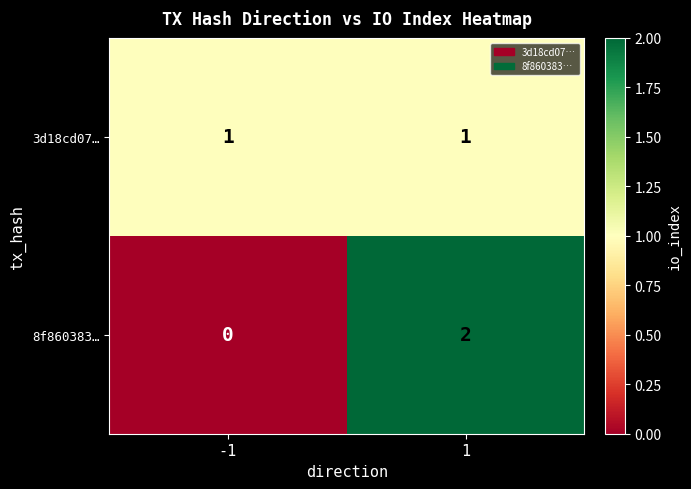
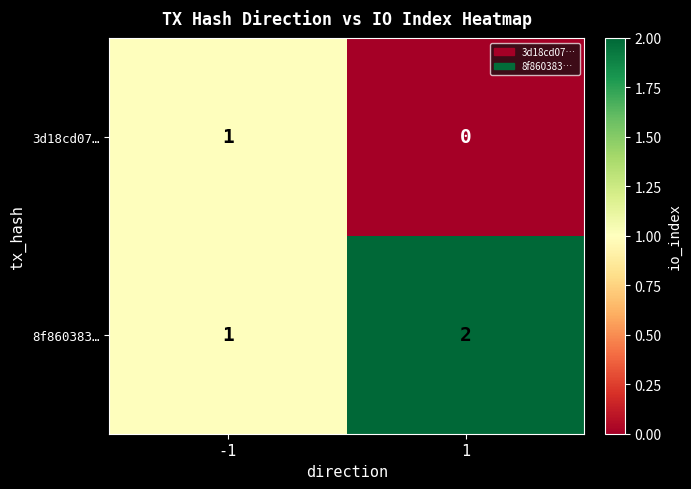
3d18cd07…, 1: 1 -> 0
8f860383…, -1: 0 -> 1
